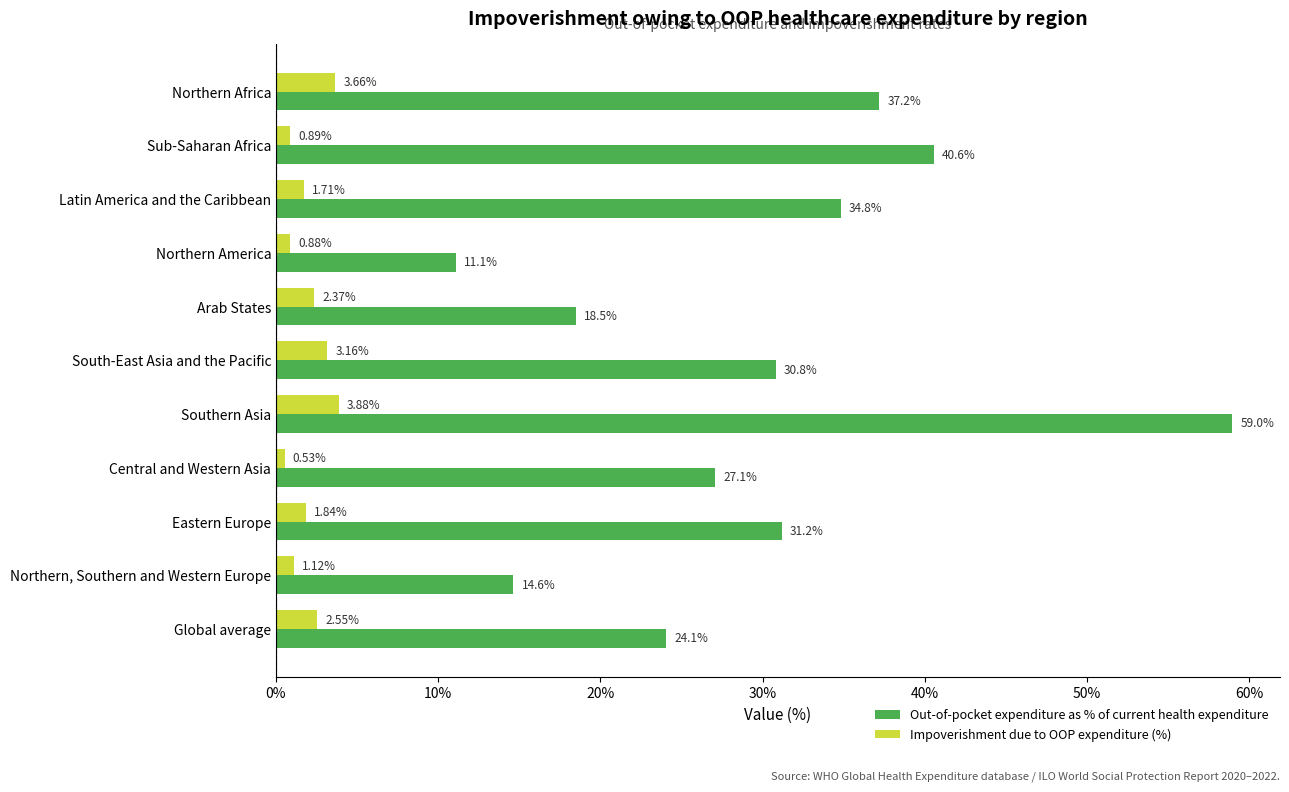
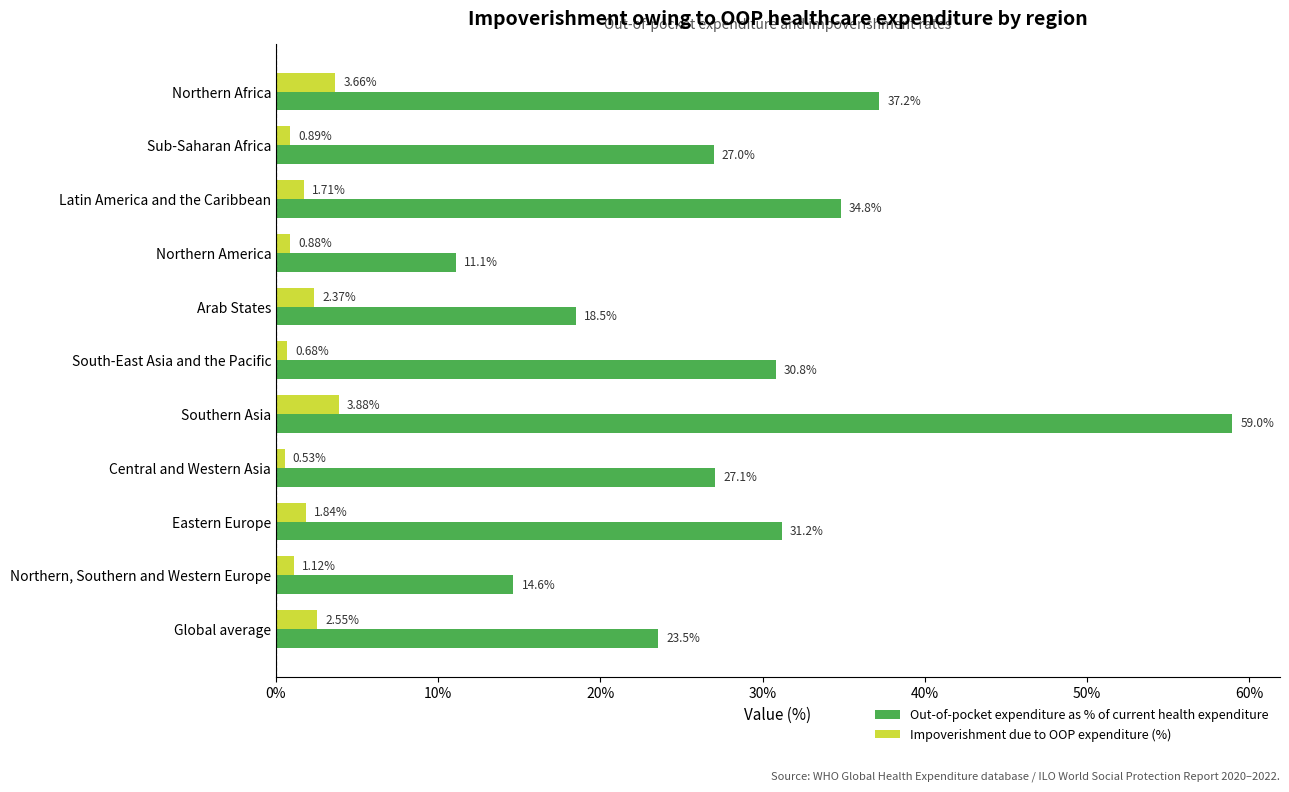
Out-of-pocket expenditure as % of current health expenditure, Sub-Saharan Africa: 40.6% -> 27.0%
Impoverishment due to OOP expenditure (%), South-East Asia and the Pacific: 3.16% -> 0.68%
Out-of-pocket expenditure as % of current health expenditure, Global average: 24.1% -> 23.5%
